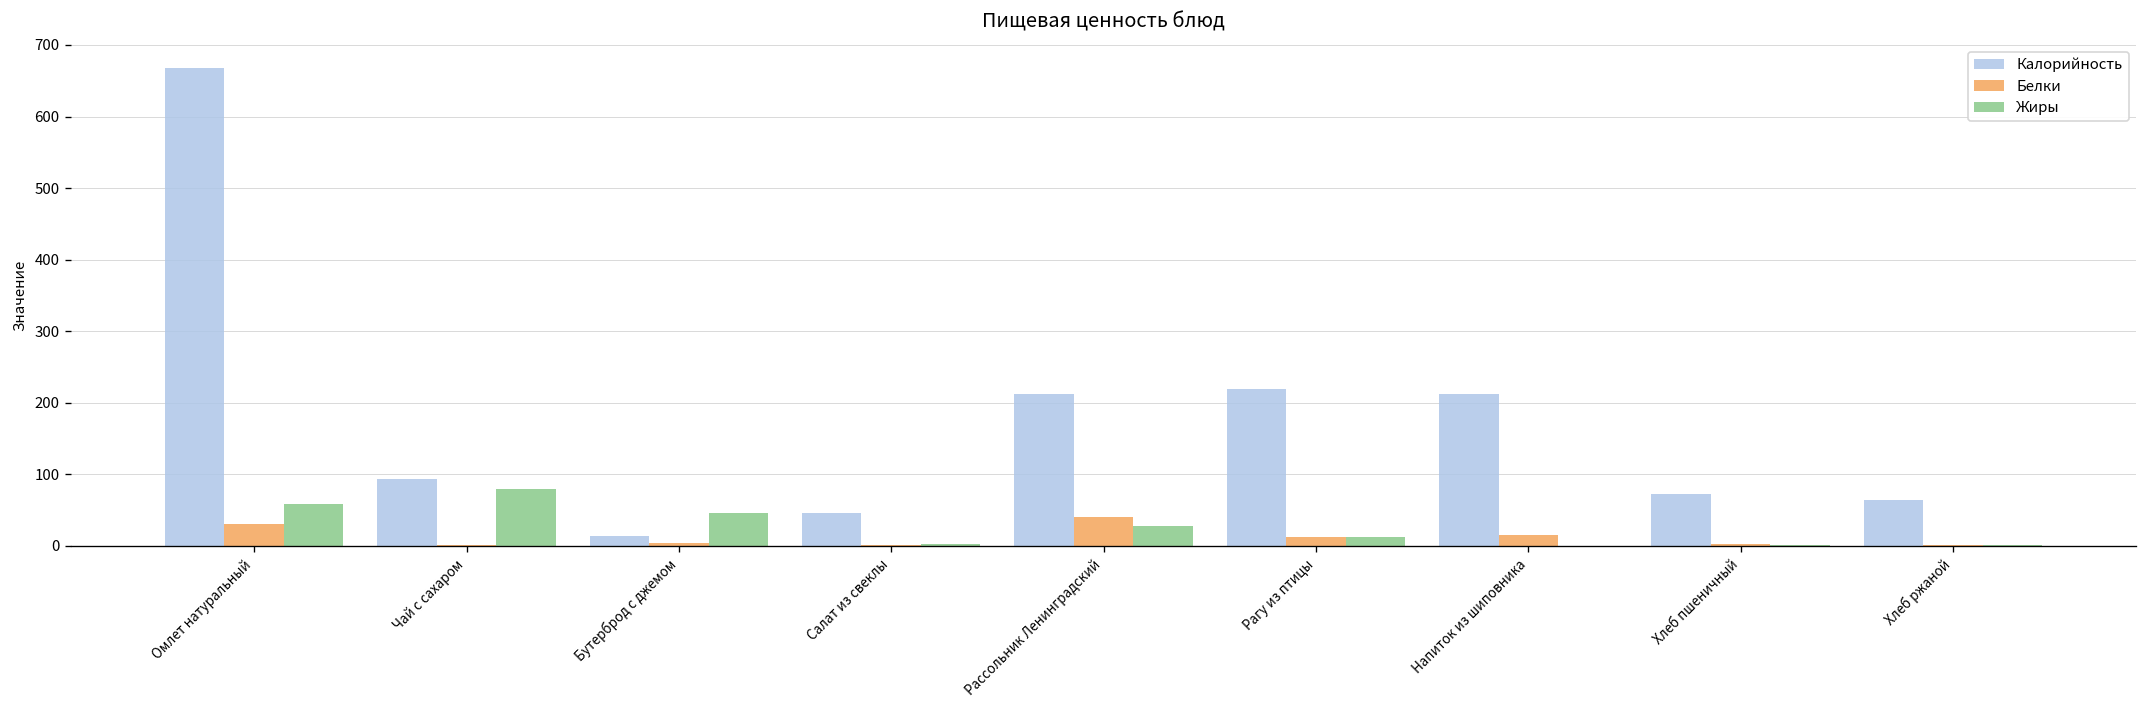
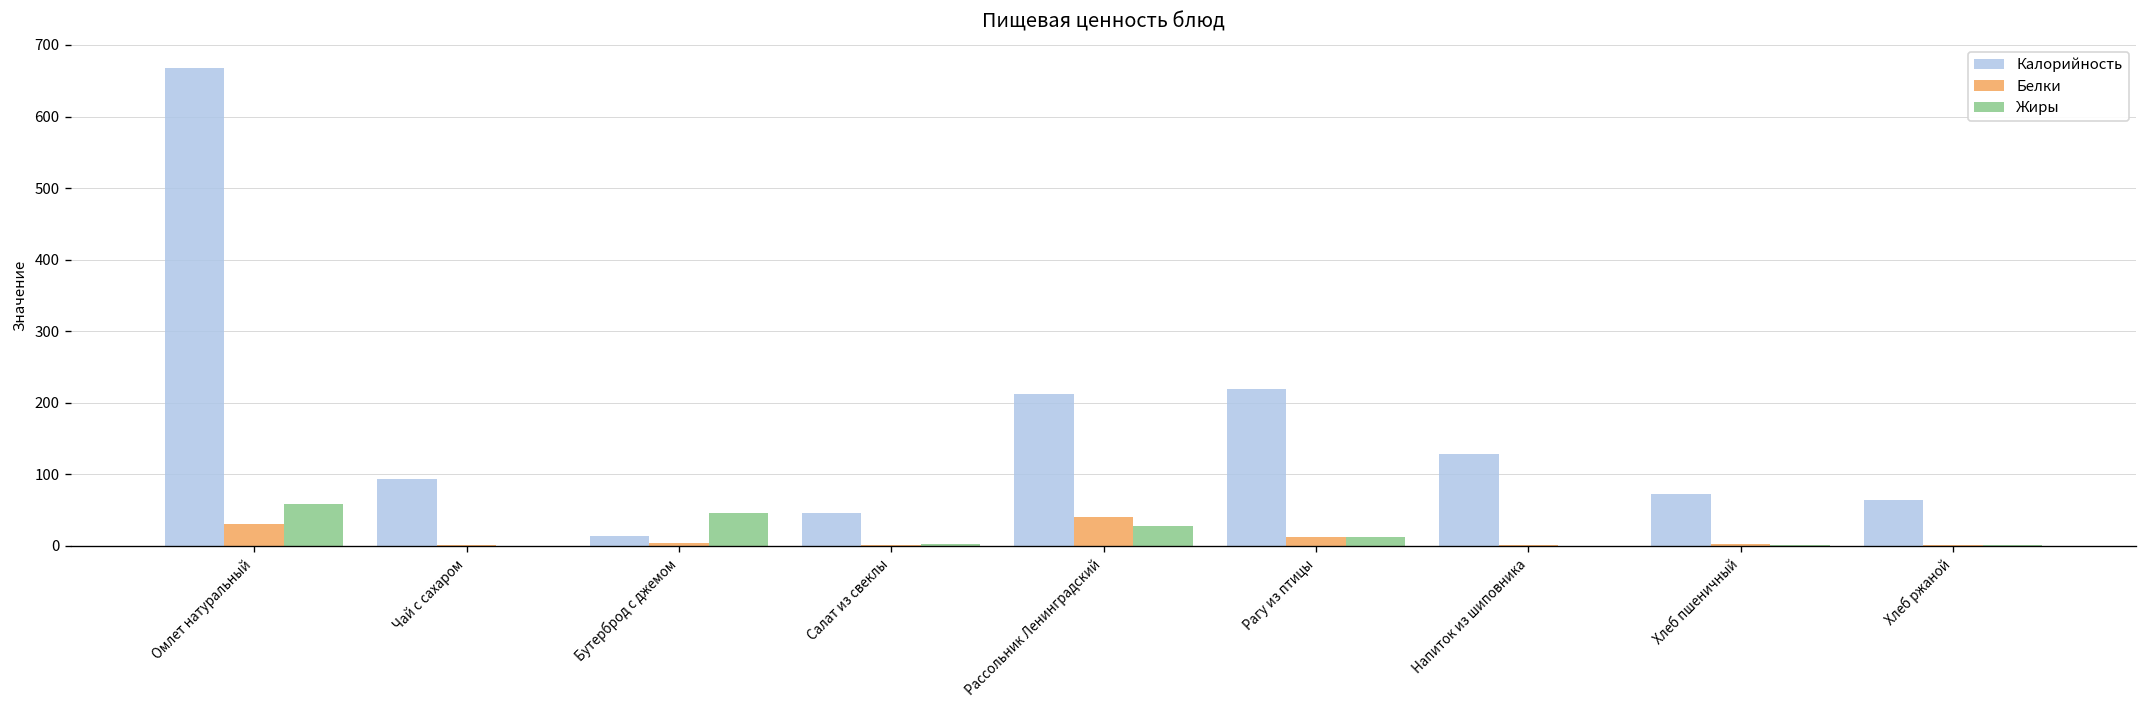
Жиры, Чай с сахаром: 80 -> 0
Калорийность, Напиток из шиповника: 210 -> 130
Белки, Напиток из шиповника: 20 -> 0
